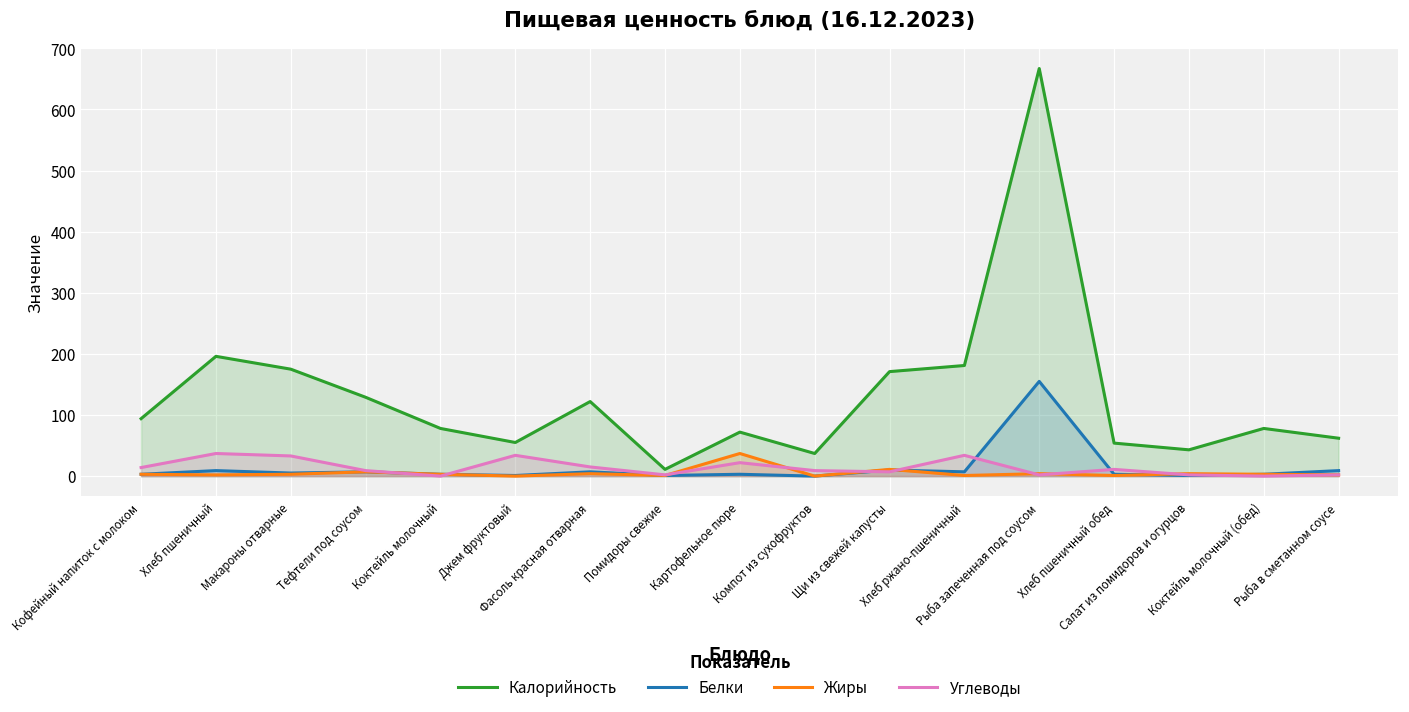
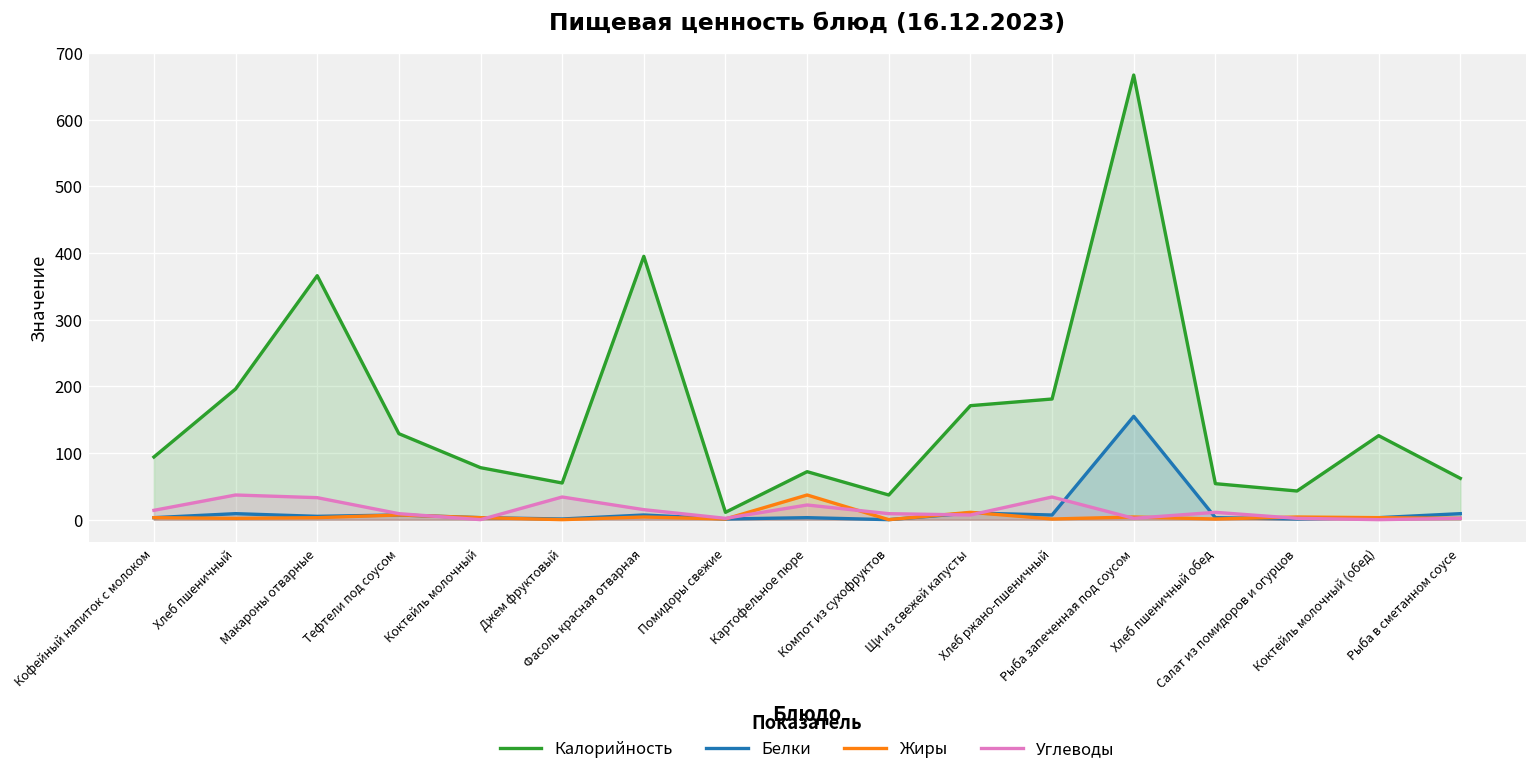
Калорийность, Макароны отварные: 180 -> 370
Калорийность, Фасоль красная отварная: 120 -> 400
Калорийность, Коктейль молочный (обед): 80 -> 130
